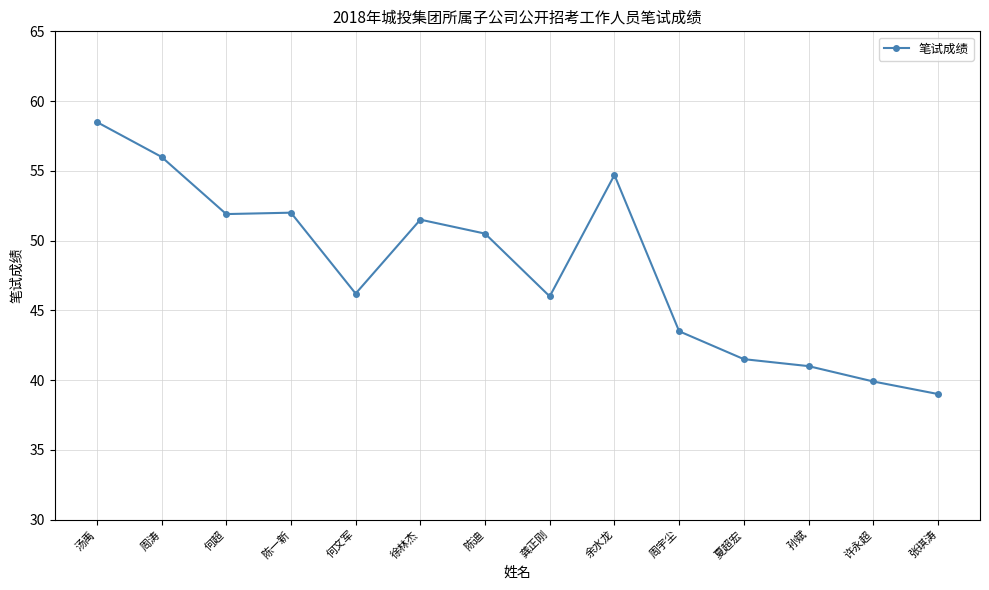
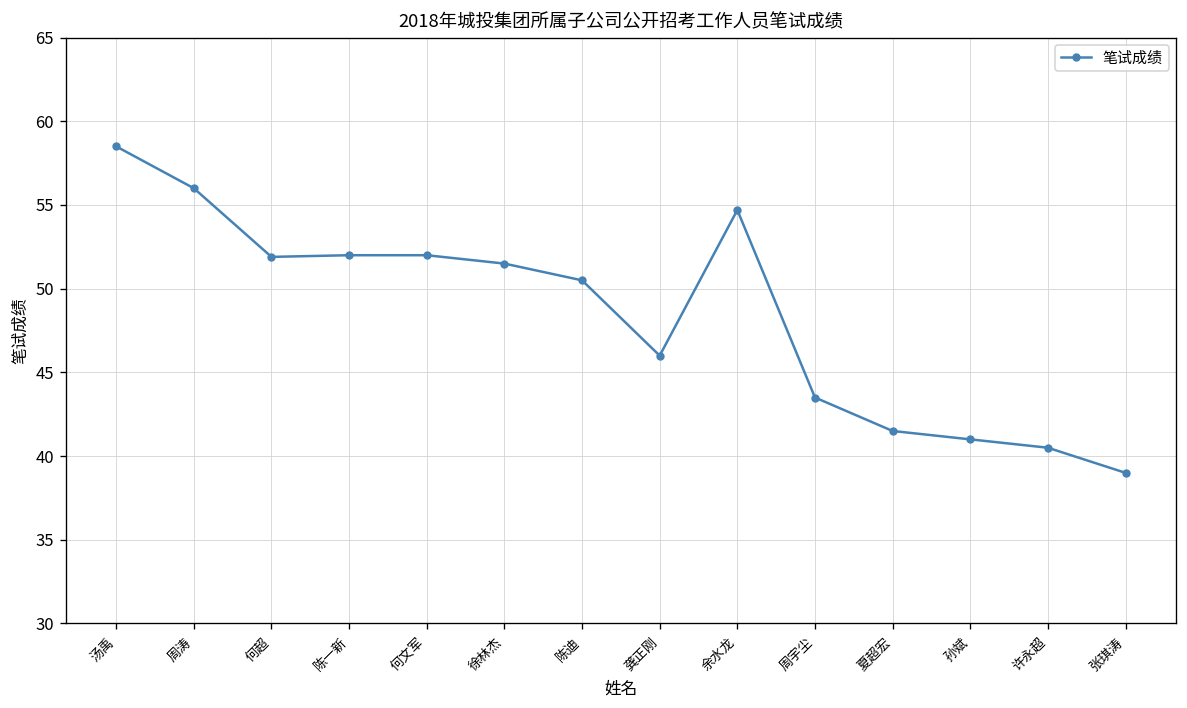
何文军: 46.2 -> 52.0
许永超: 39.9 -> 40.5
